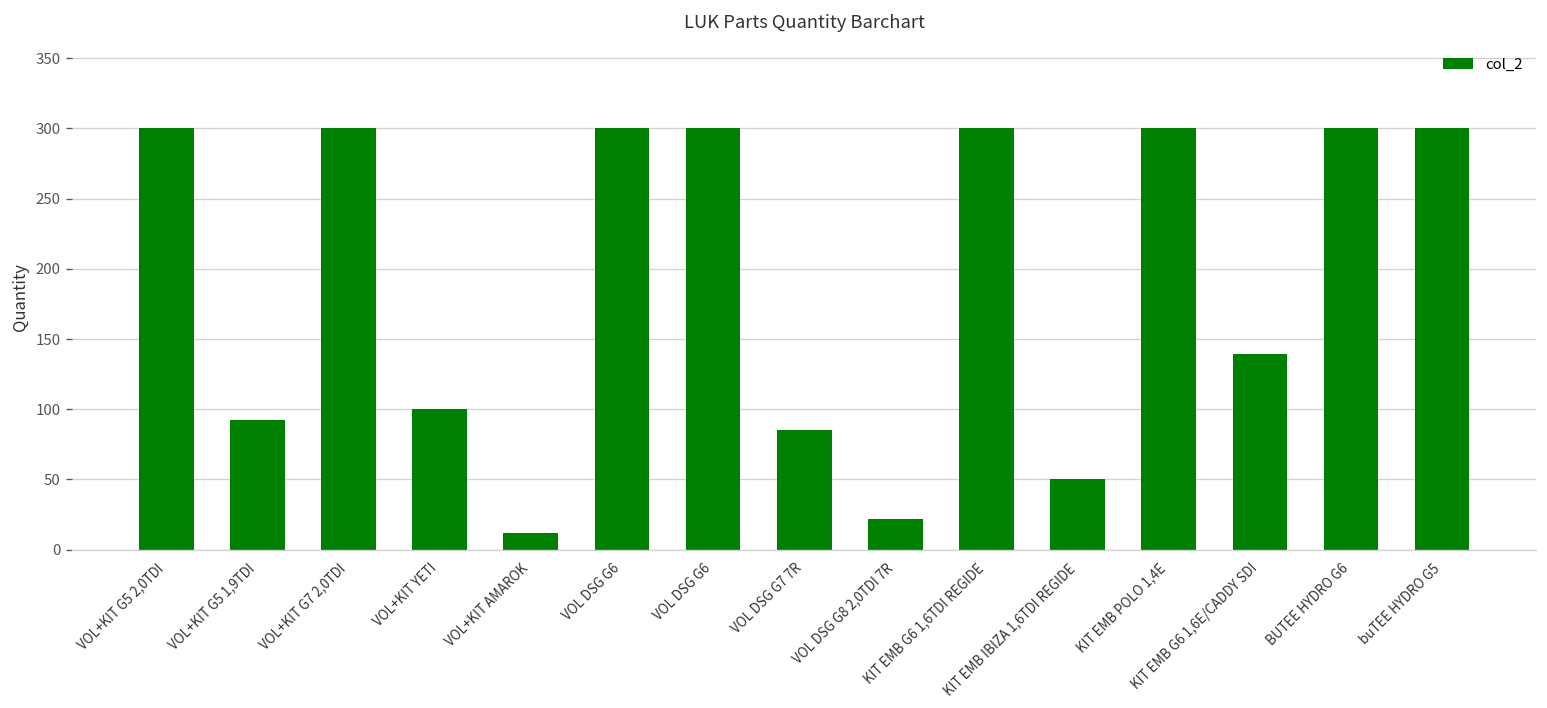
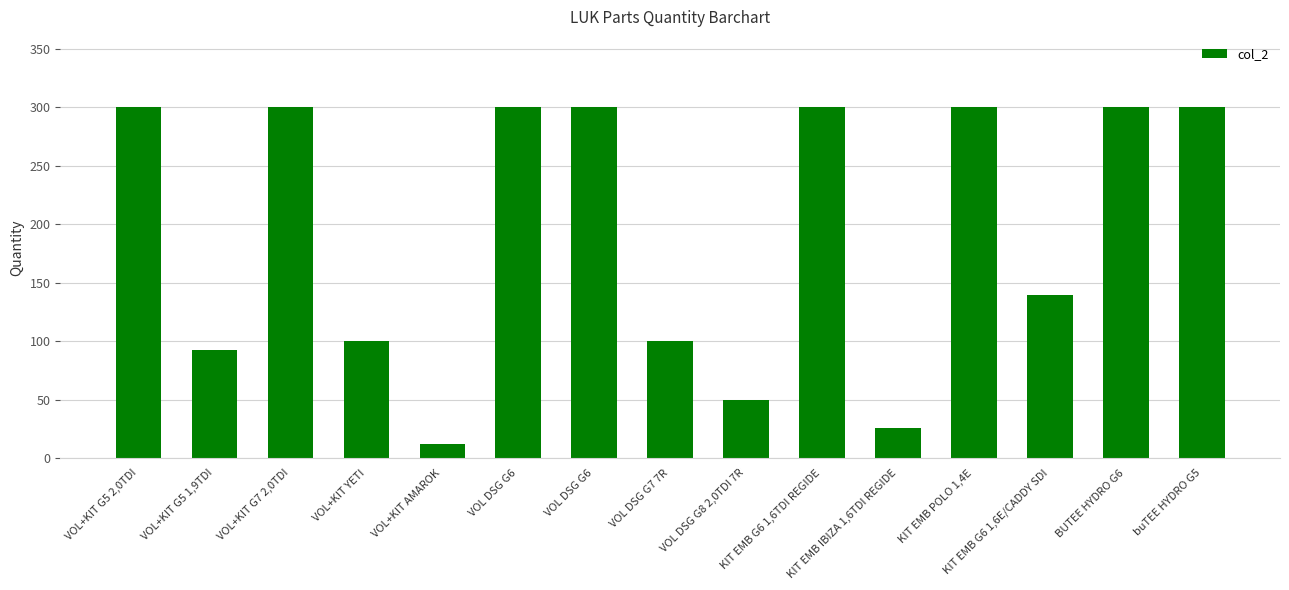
VOL DSG G7 7R: 85 -> 100
VOL DSG G8 2,0TDI 7R: 22 -> 50
KIT EMB IBIZA 1,6TDI REGIDE: 50 -> 26
